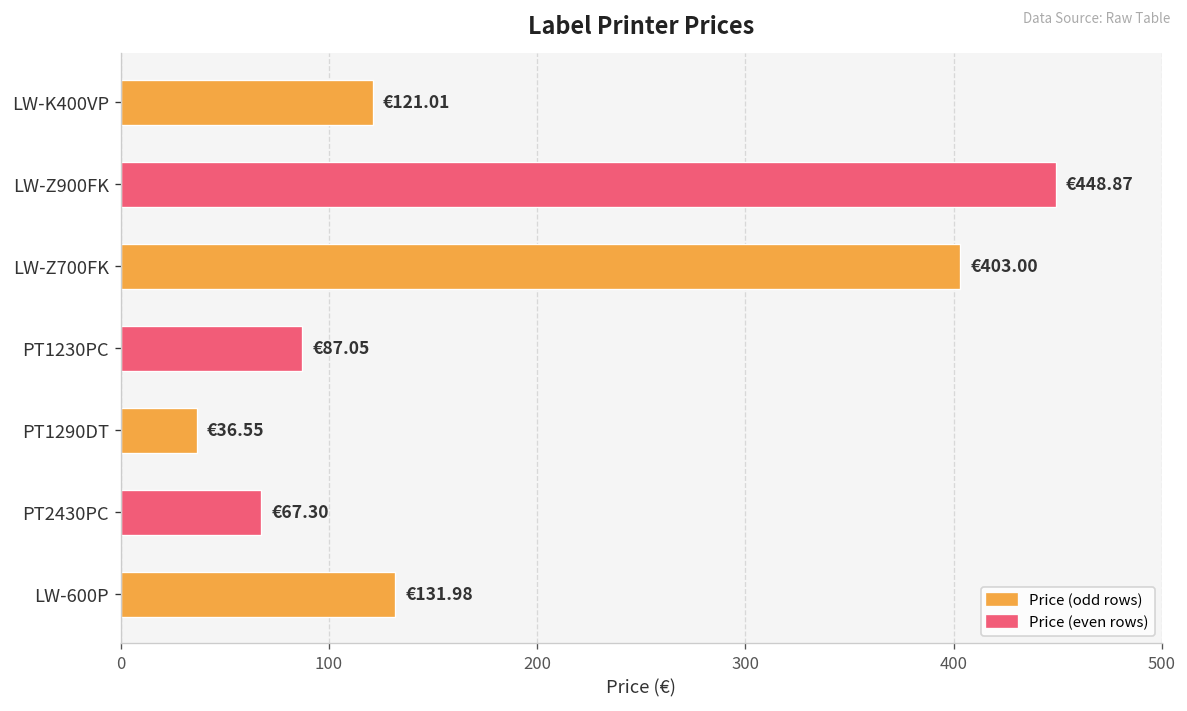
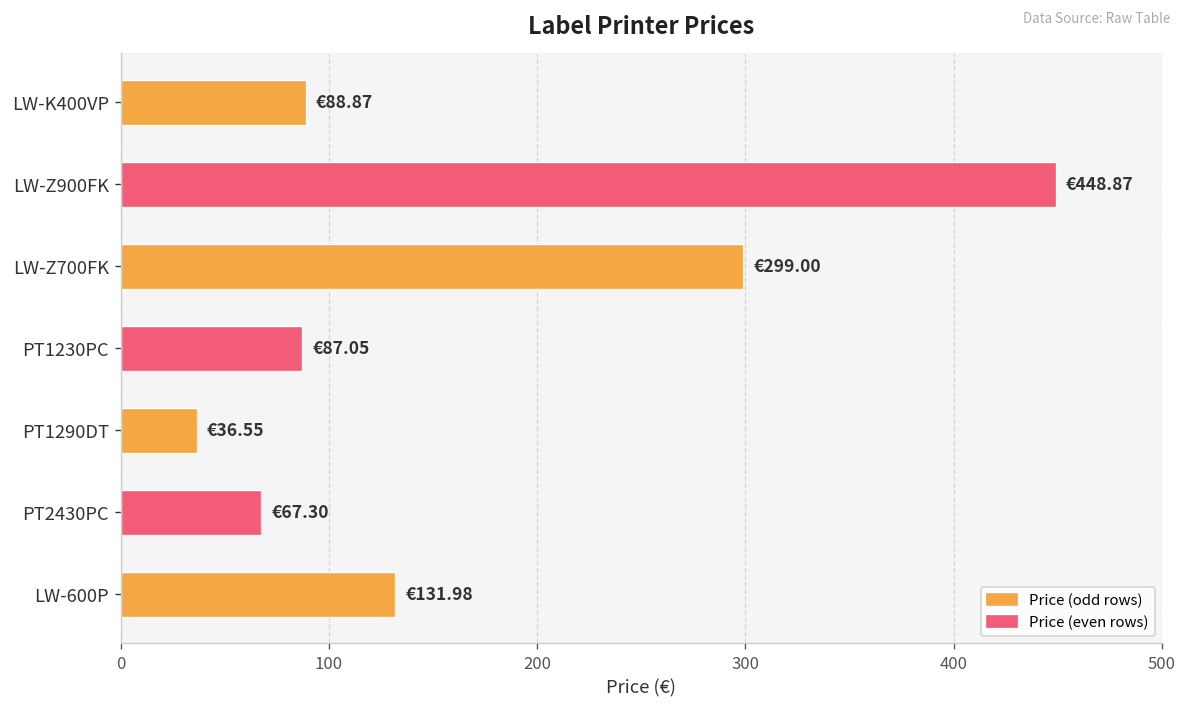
LW-K400VP: €121.01 -> €88.87
LW-Z700FK: €403.00 -> €299.00
